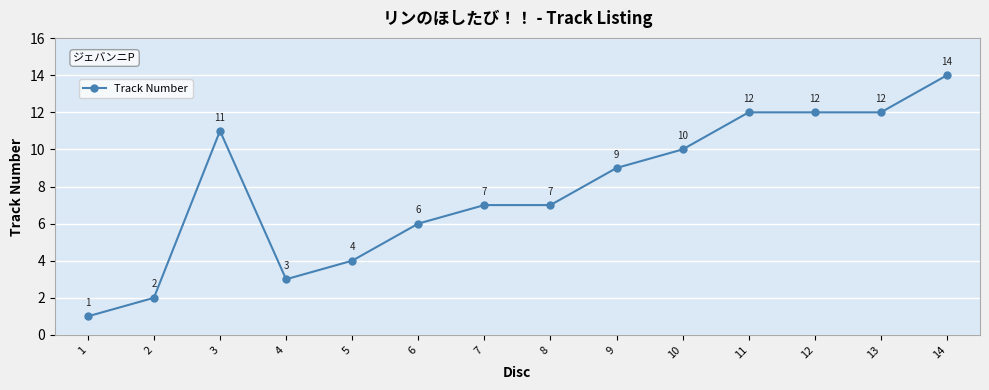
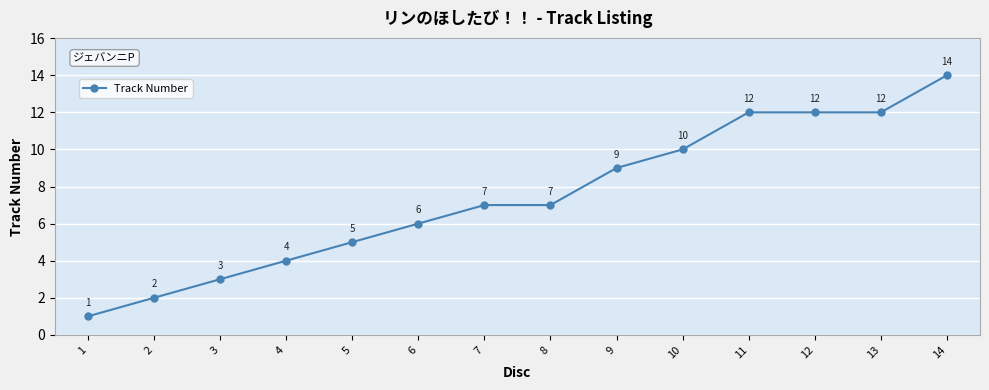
3: 11 -> 3
4: 3 -> 4
5: 4 -> 5
